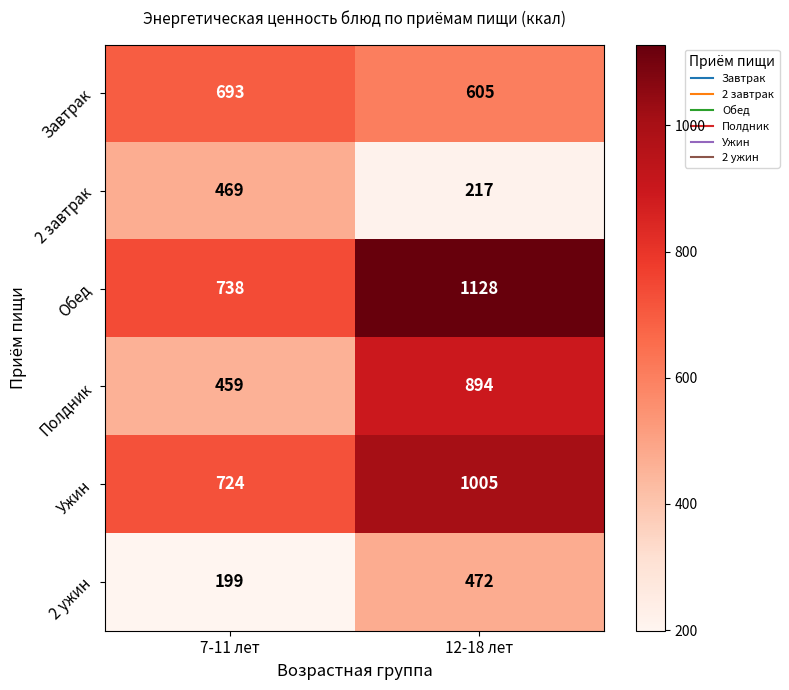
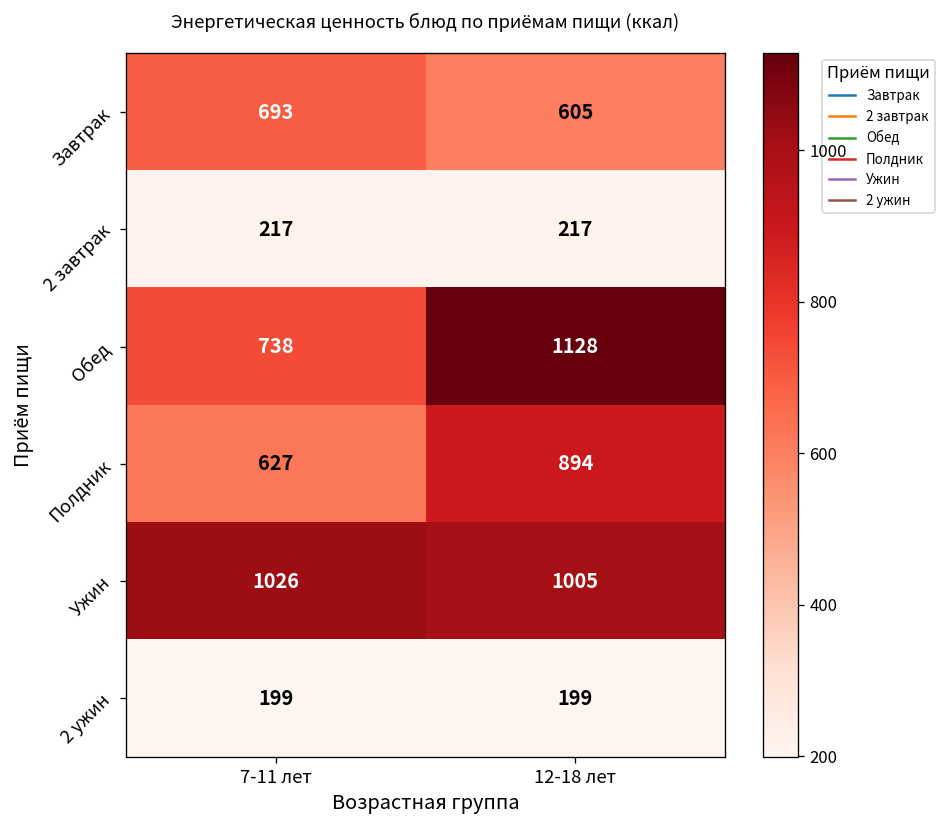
2 завтрак, 7-11 лет: 469 -> 217
Полдник, 7-11 лет: 459 -> 627
Ужин, 7-11 лет: 724 -> 1026
2 ужин, 12-18 лет: 472 -> 199
